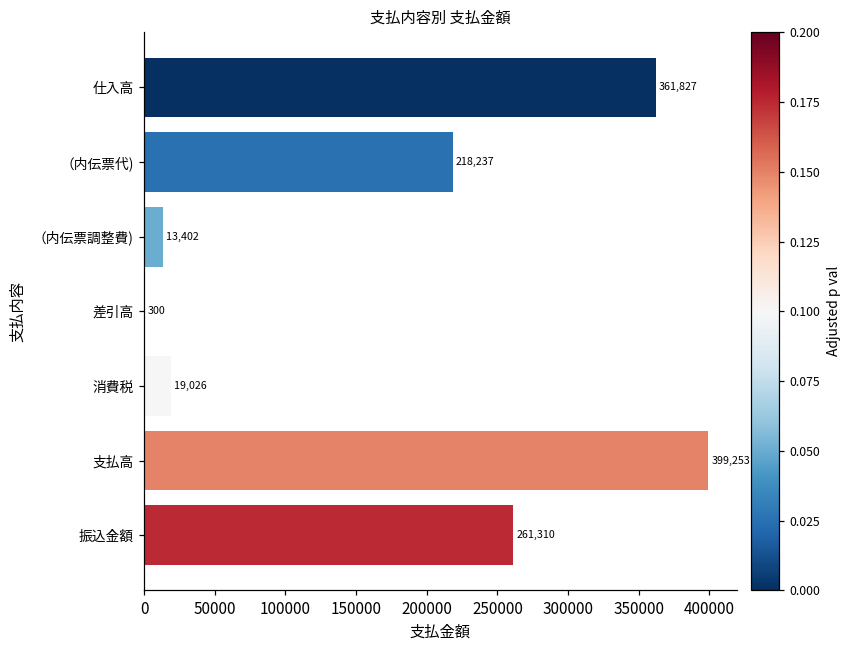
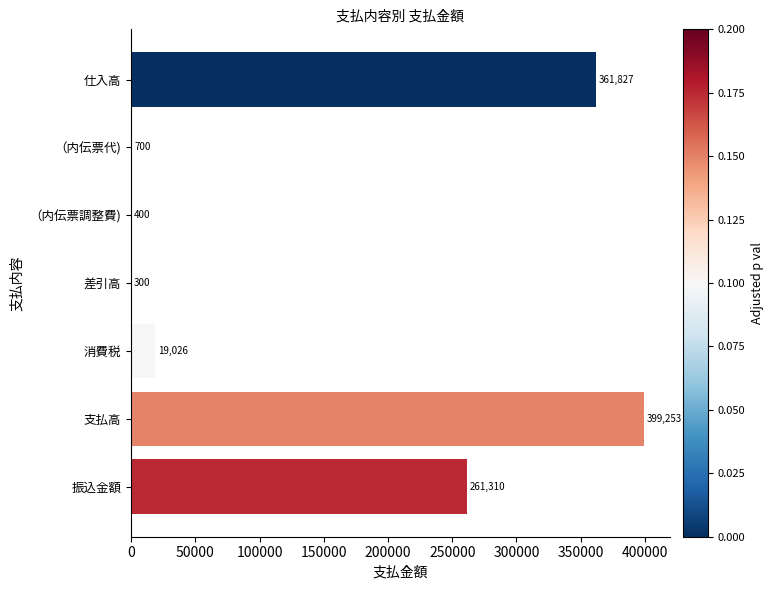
（内伝票代): 218,237 -> 700
（内伝票調整費): 13,402 -> 400
